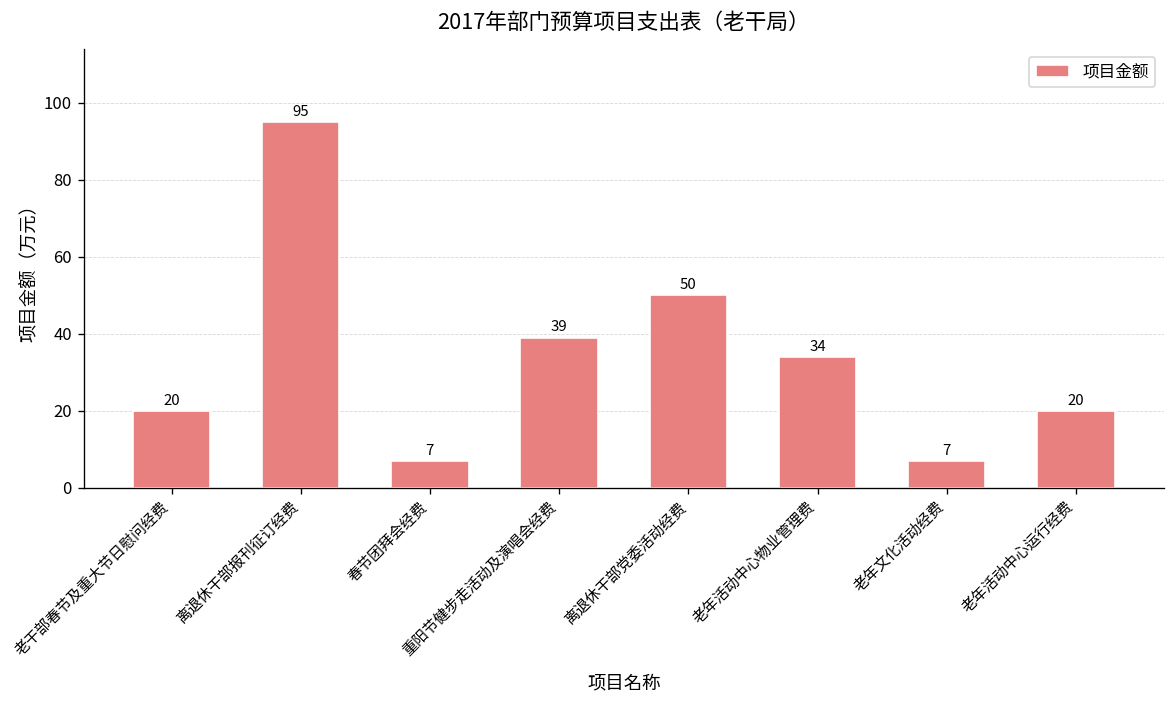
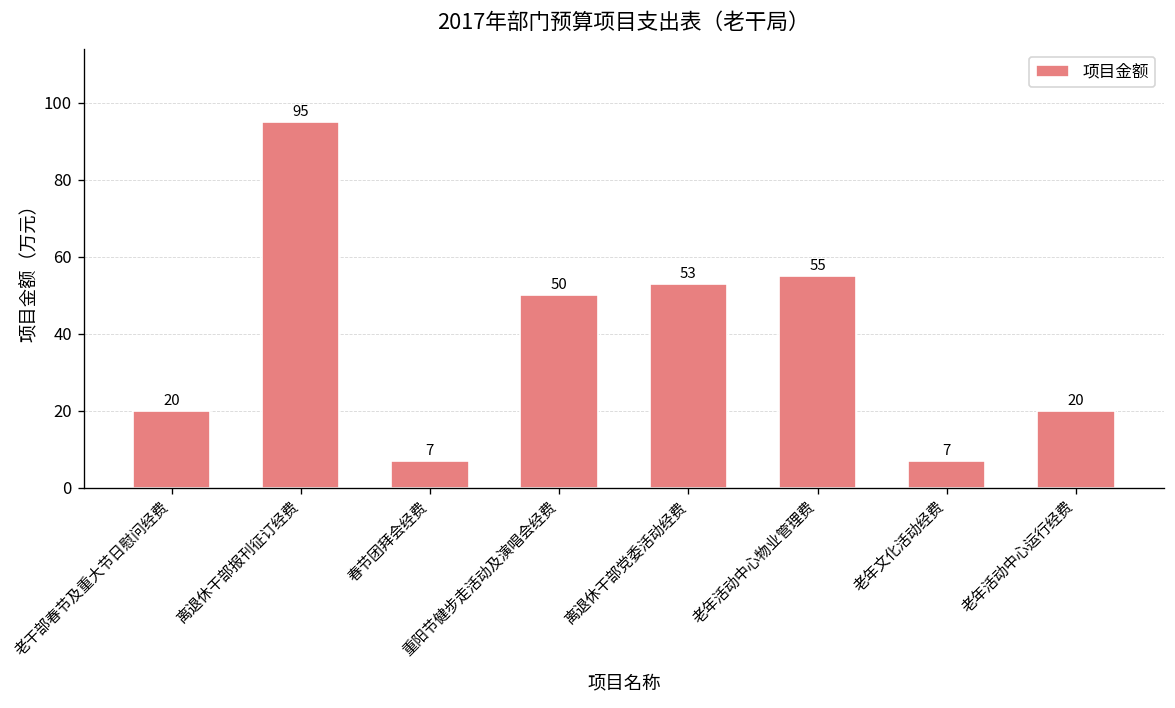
重阳节健步走活动及演唱会经费: 39 -> 50
离退休干部党委活动经费: 50 -> 53
老年活动中心物业管理费: 34 -> 55
